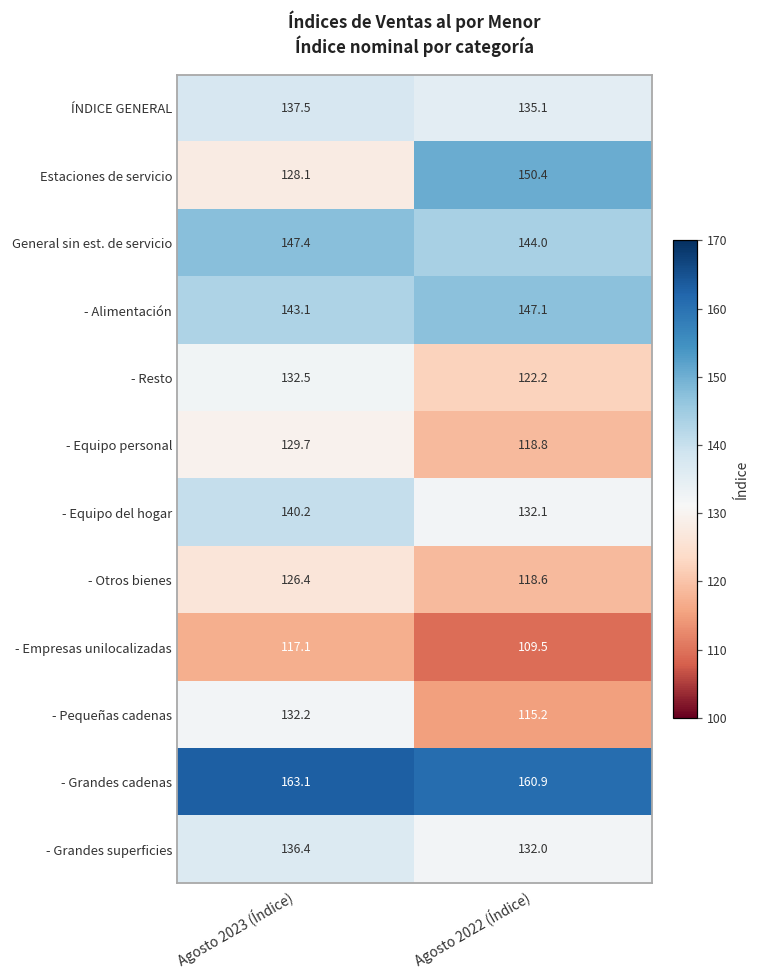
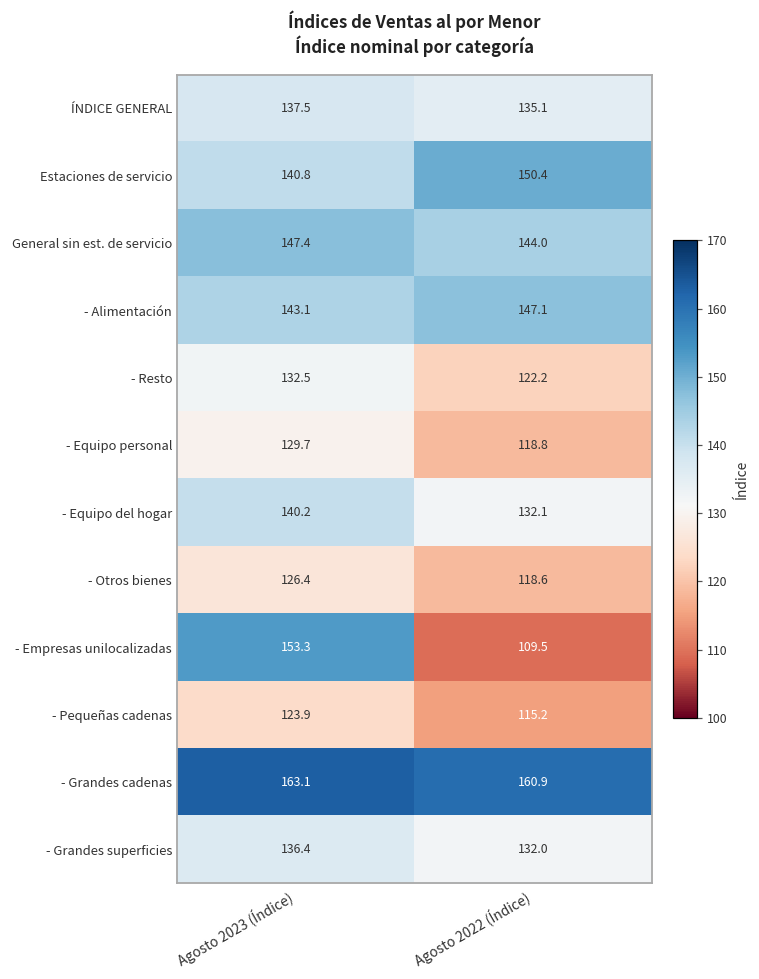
Estaciones de servicio, Agosto 2023 (Índice): 128.1 -> 140.8
- Empresas unilocalizadas, Agosto 2023 (Índice): 117.1 -> 153.3
- Pequeñas cadenas, Agosto 2023 (Índice): 132.2 -> 123.9
